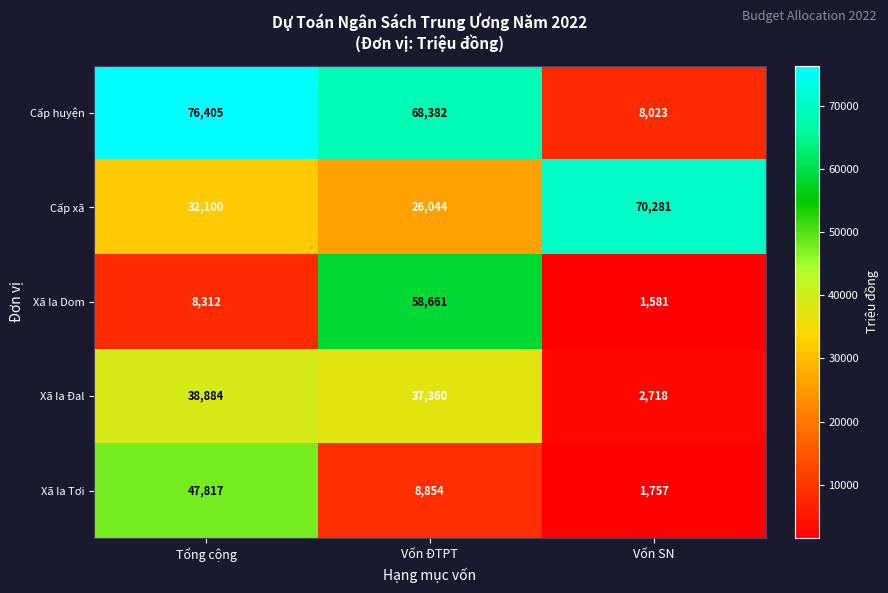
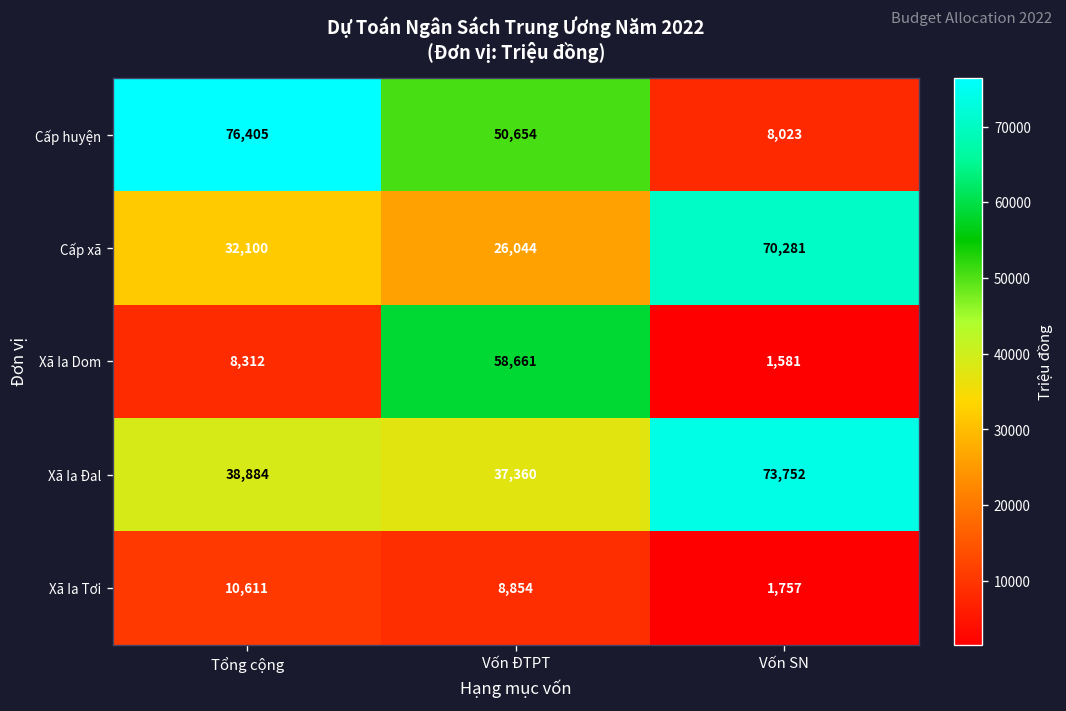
Cấp huyện, Vốn ĐTPT: 68,382 -> 50,654
Xã Ia Đal, Vốn SN: 2,718 -> 73,752
Xã Ia Tơi, Tổng cộng: 47,817 -> 10,611
